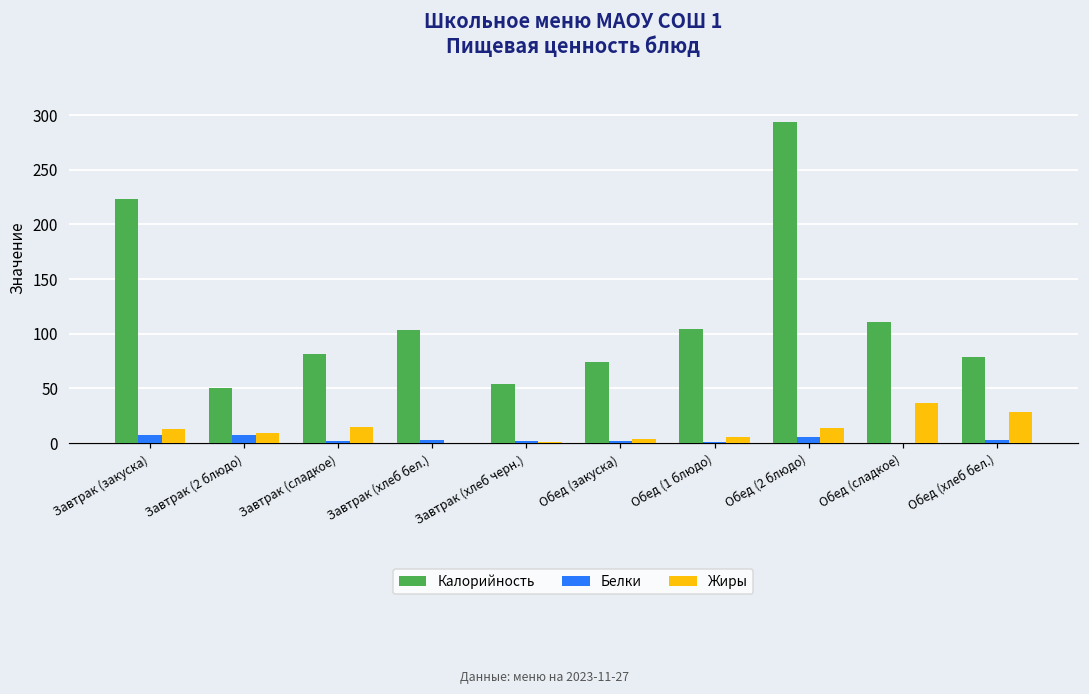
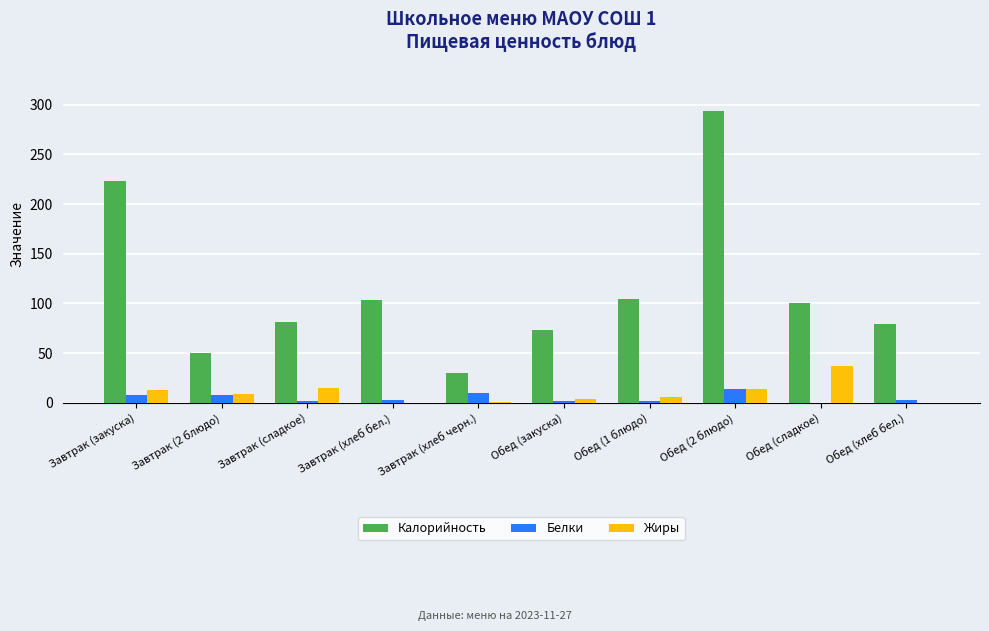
Калорийность, Завтрак (хлеб черн.): 50 -> 30
Белки, Завтрак (хлеб черн.): 0 -> 10
Белки, Обед (2 блюдо): 6 -> 14
Калорийность, Обед (сладкое): 110 -> 100
Жиры, Обед (хлеб бел.): 30 -> 0
